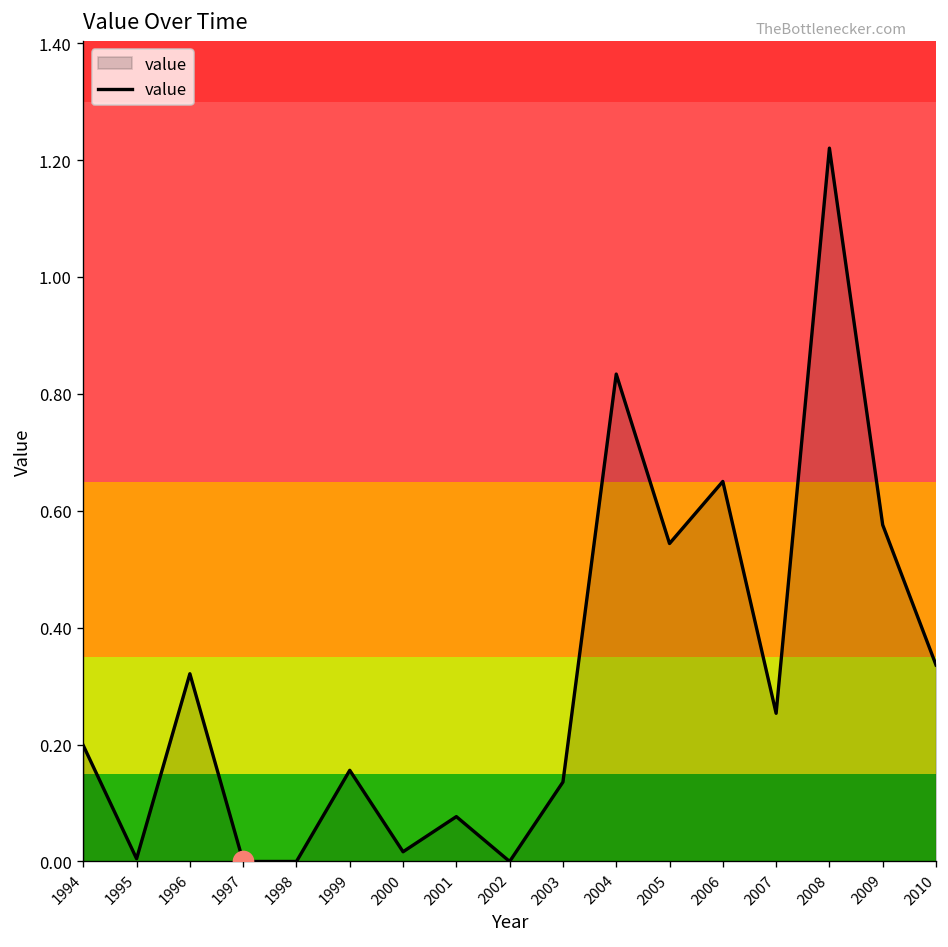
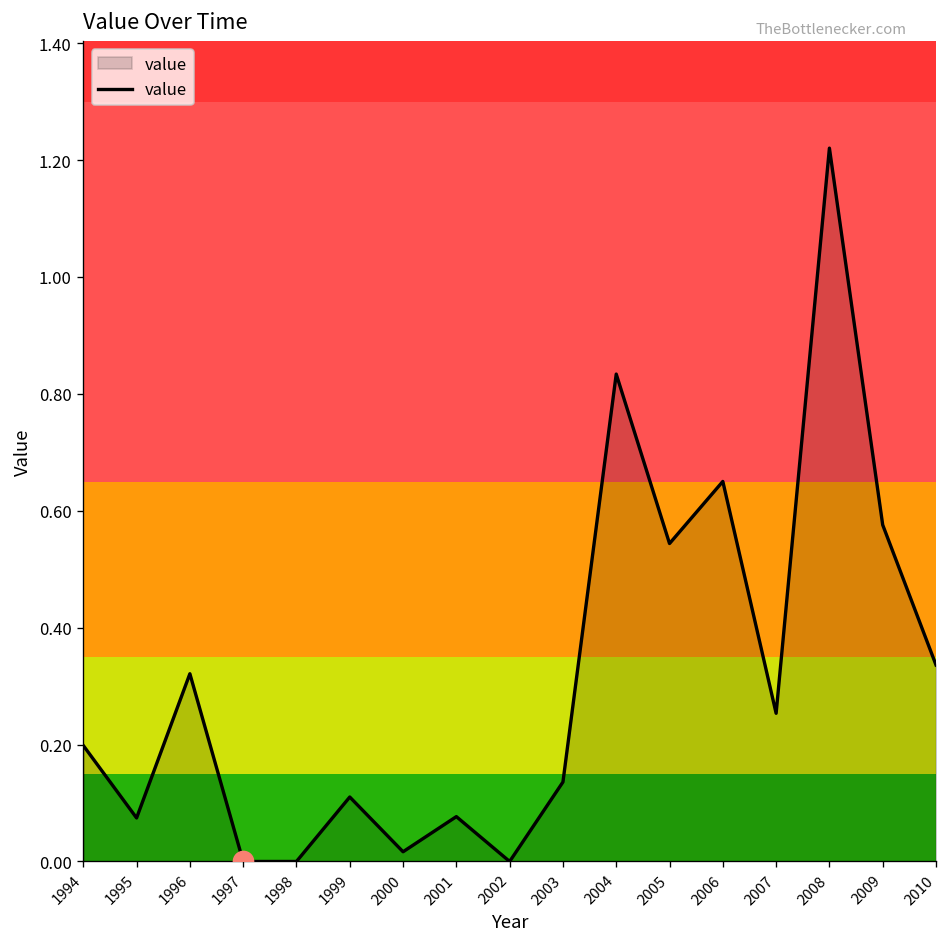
value, 1995: 0.00 -> 0.07
value, 1999: 0.16 -> 0.11
